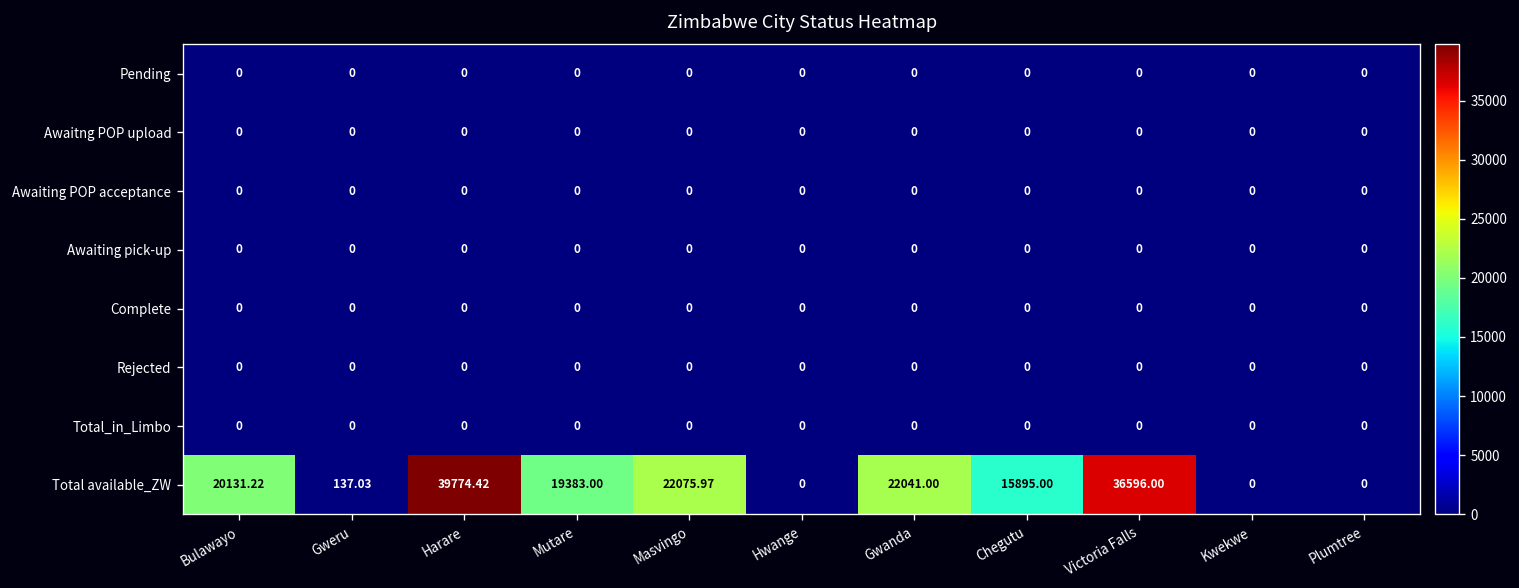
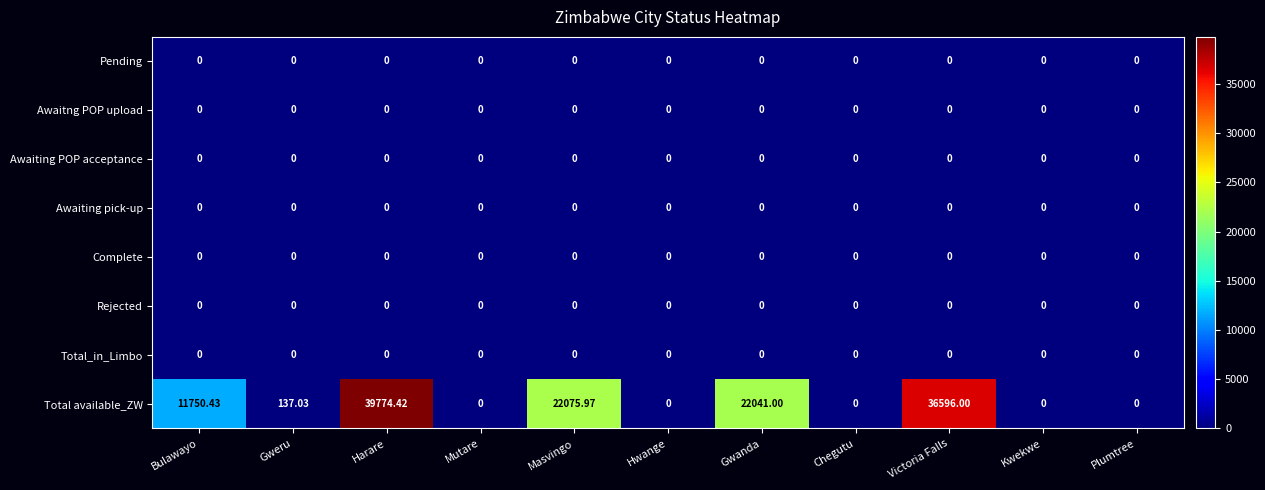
Total available_ZW, Bulawayo: 20131.22 -> 11750.43
Total available_ZW, Mutare: 19383.00 -> 0
Total available_ZW, Chegutu: 15895.00 -> 0
